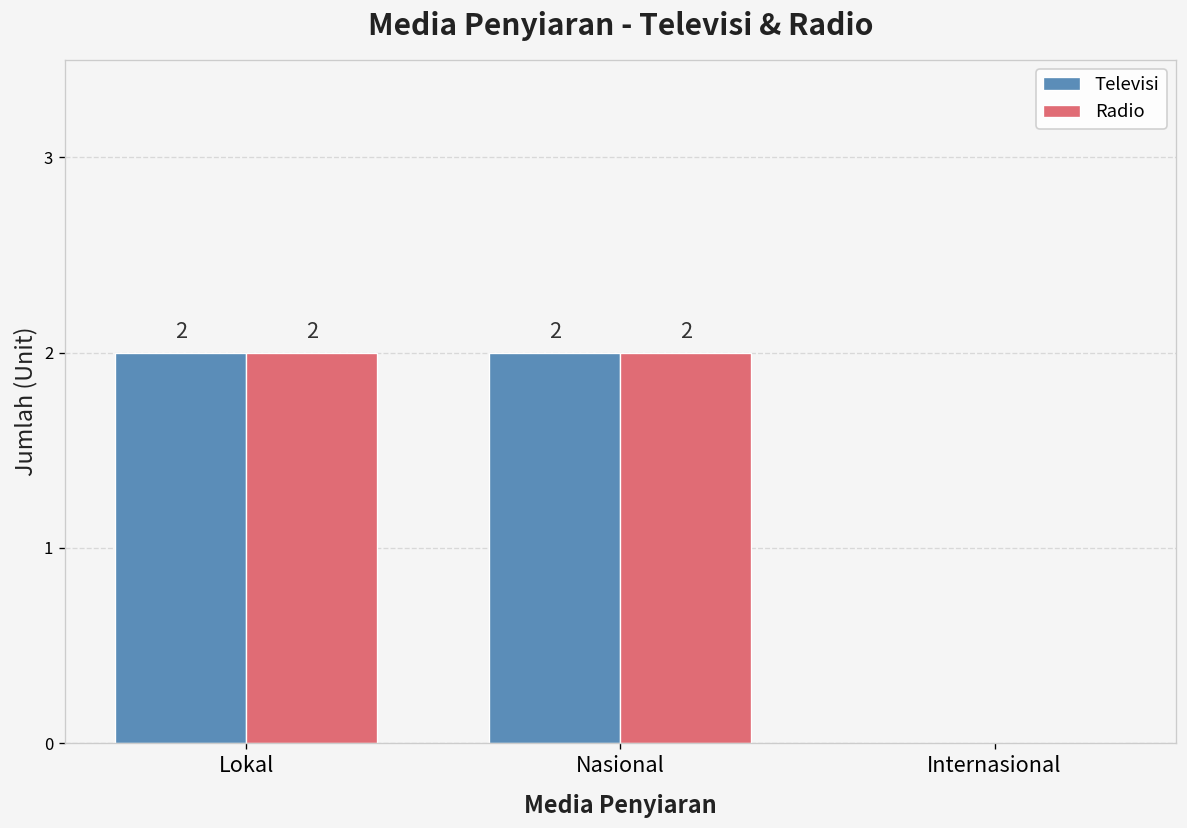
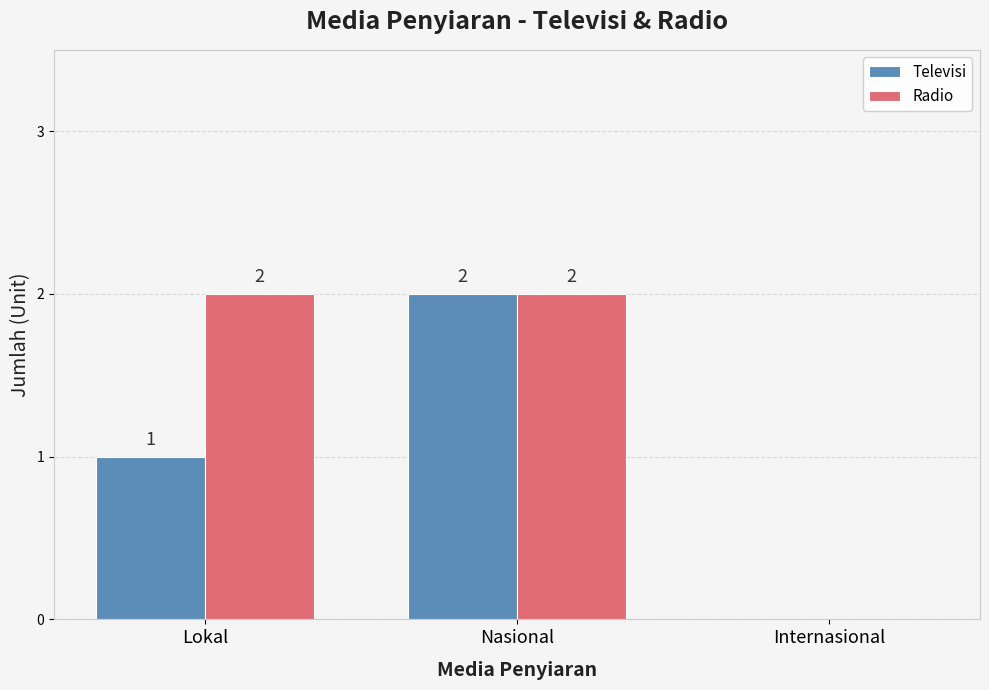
Televisi, Lokal: 2 -> 1
